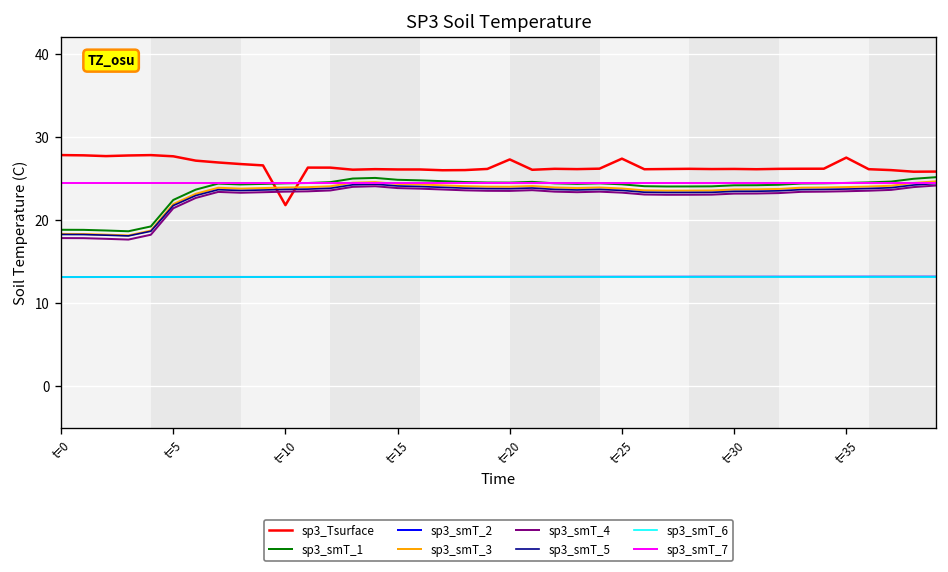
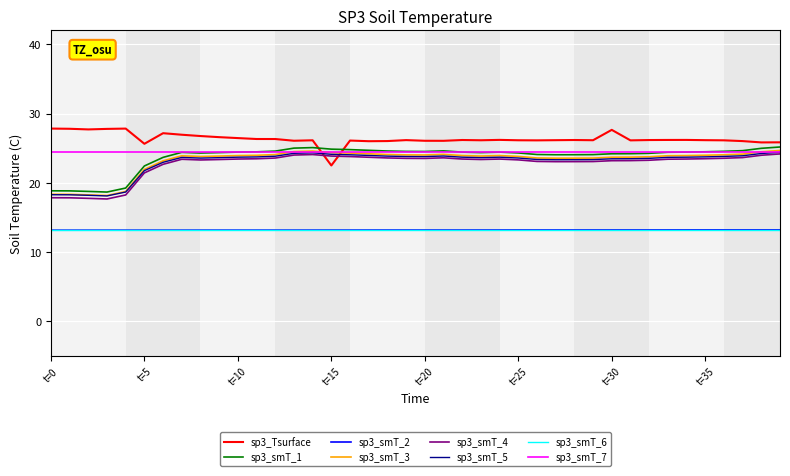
sp3_Tsurface, t=5: 28 -> 26
sp3_Tsurface, t=10: 22 -> 26
sp3_Tsurface, t=15: 26 -> 23
sp3_Tsurface, t=20: 27 -> 26
sp3_Tsurface, t=25: 27 -> 26
sp3_Tsurface, t=30: 26 -> 28
sp3_Tsurface, t=35: 28 -> 26
